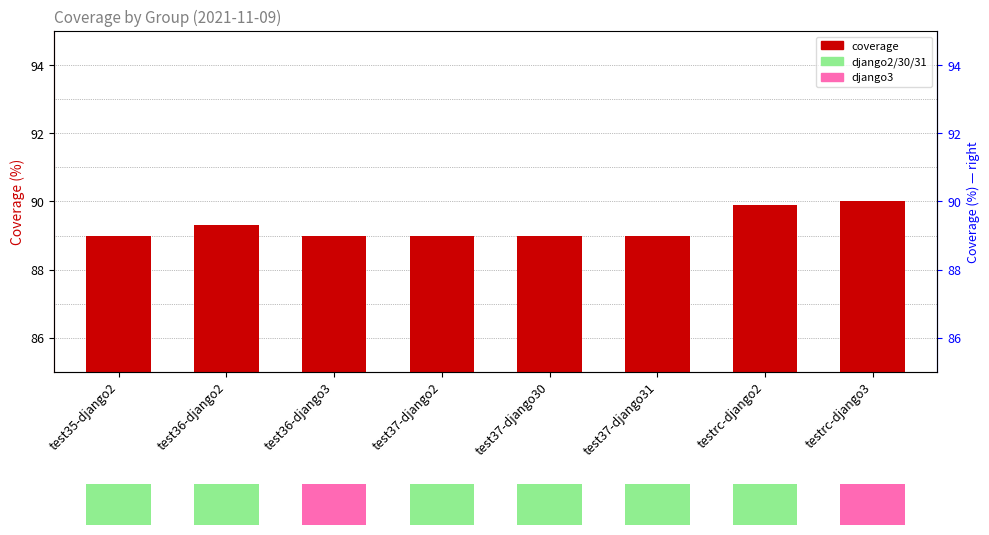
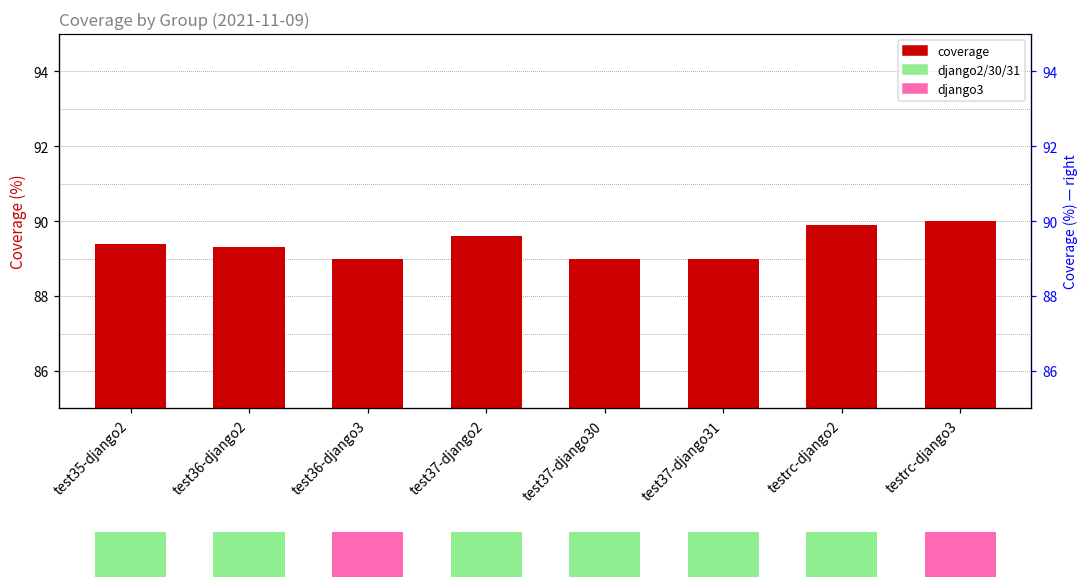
test35-django2: 89.0 -> 89.4
test37-django2: 89.0 -> 89.6
